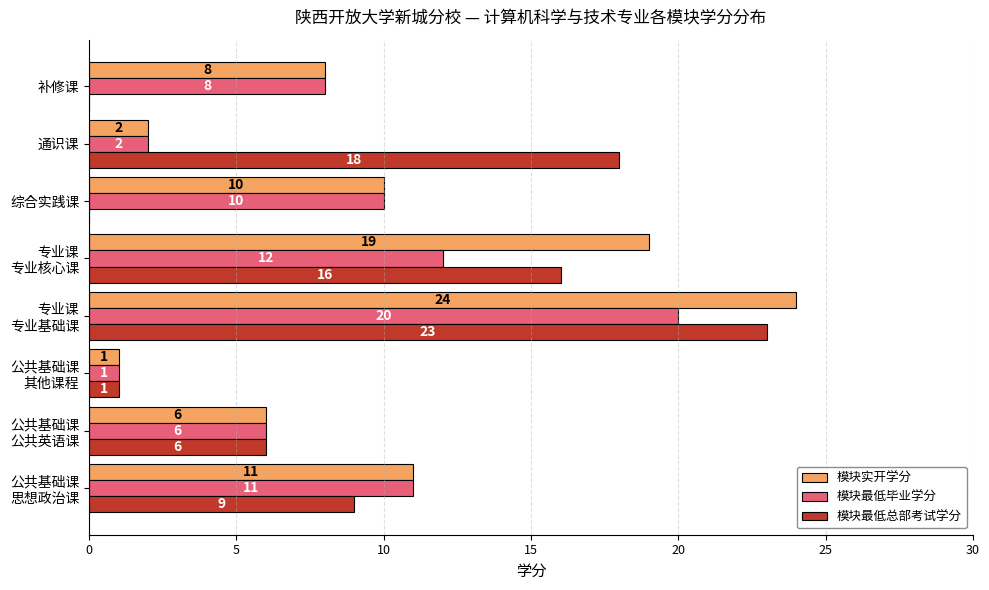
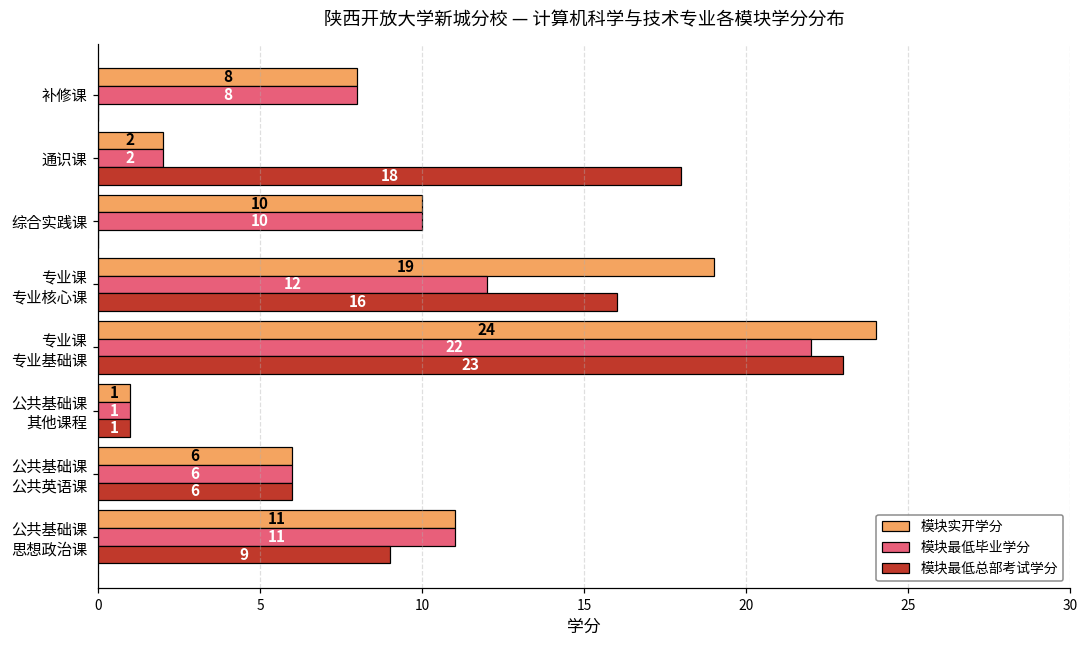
模块最低毕业学分, 专业课 专业基础课: 20 -> 22
